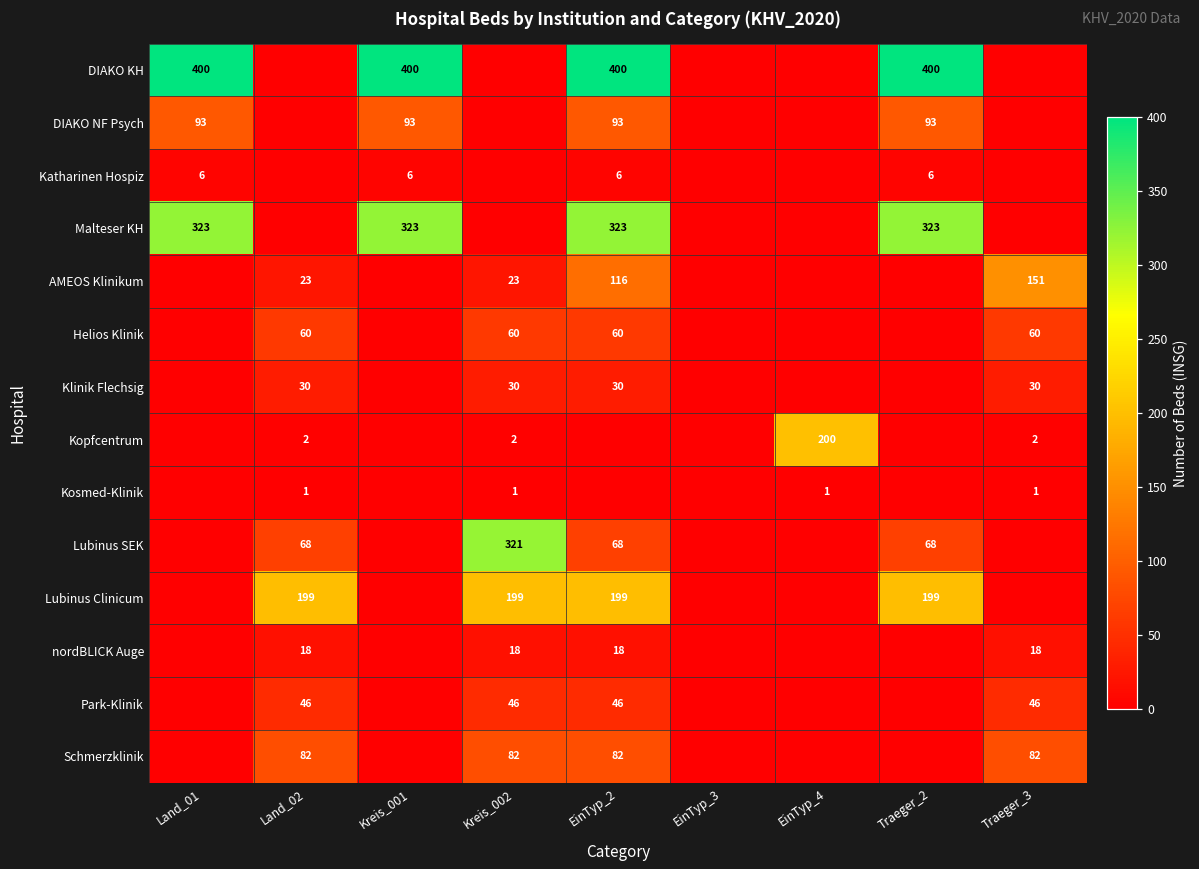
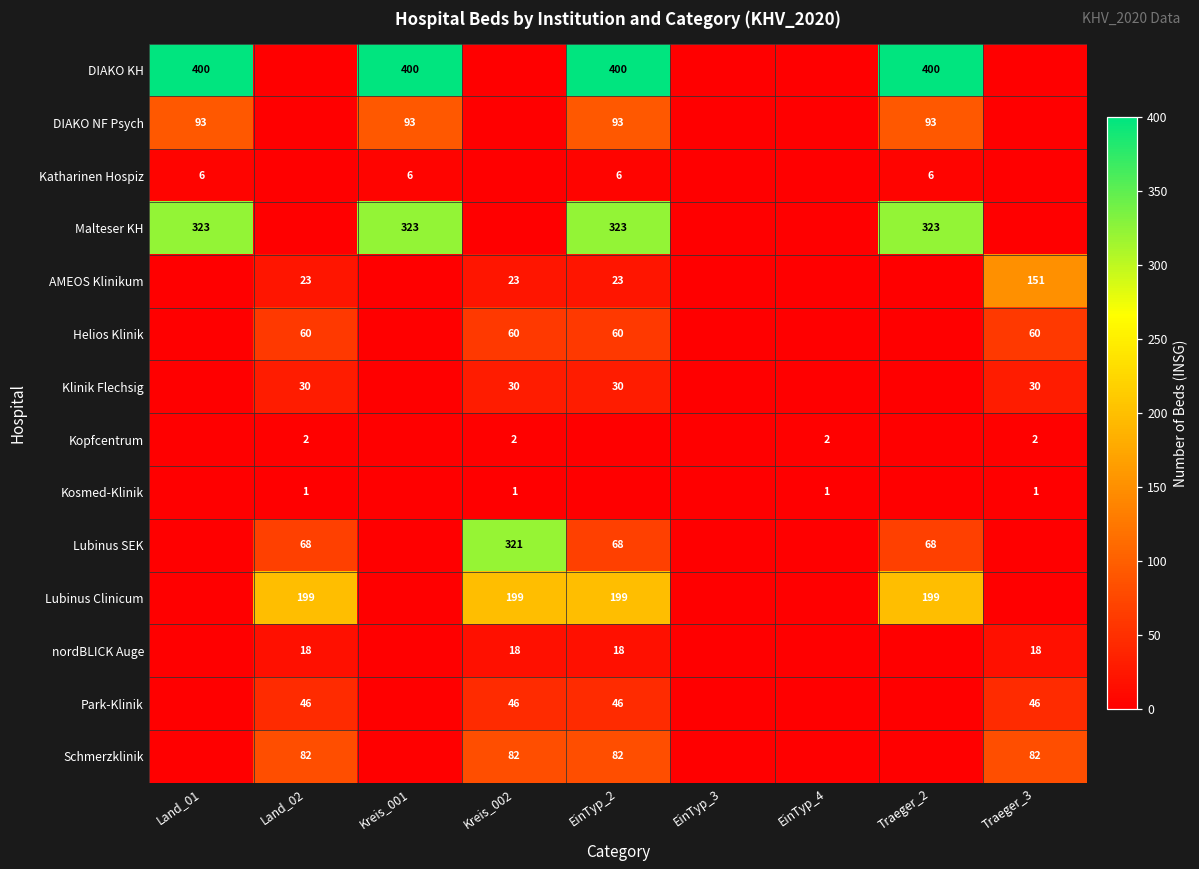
AMEOS Klinikum, EinTyp_2: 116 -> 23
Kopfcentrum, EinTyp_4: 200 -> 2
